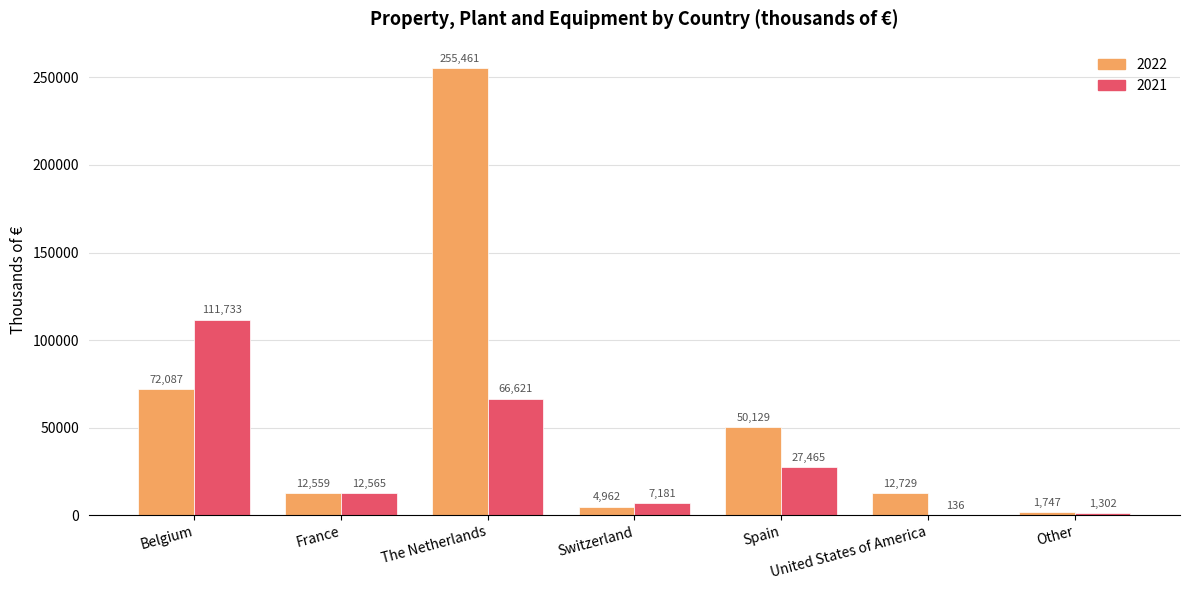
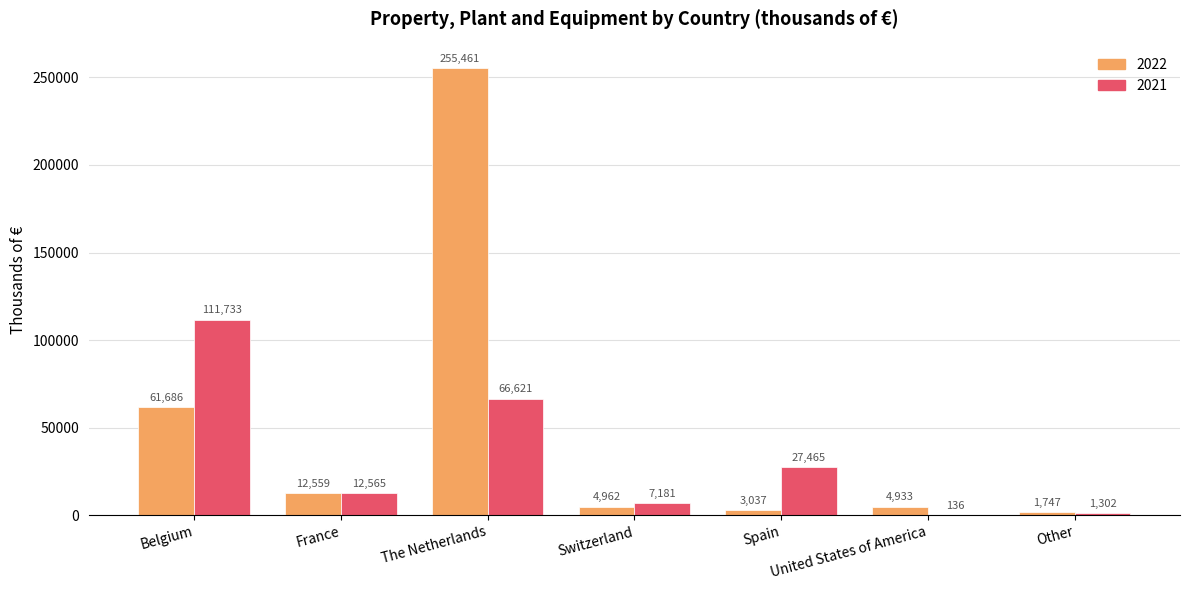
2022, Belgium: 72,087 -> 61,686
2022, Spain: 50,129 -> 3,037
2022, United States of America: 12,729 -> 4,933
